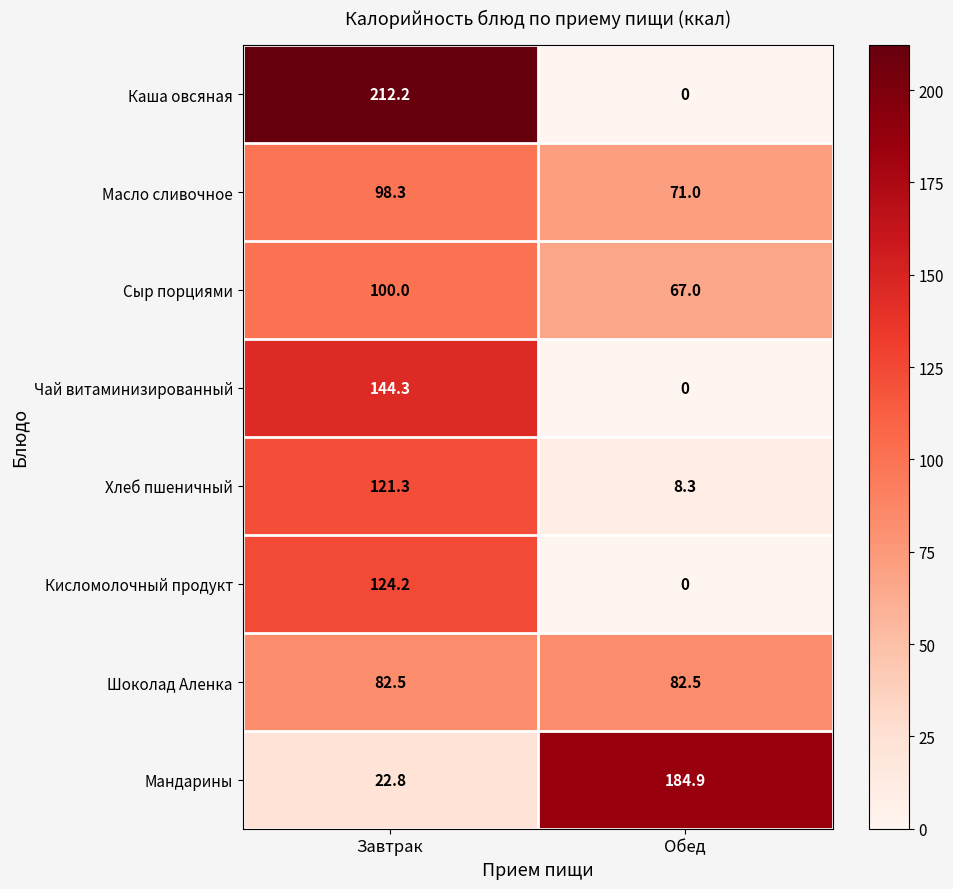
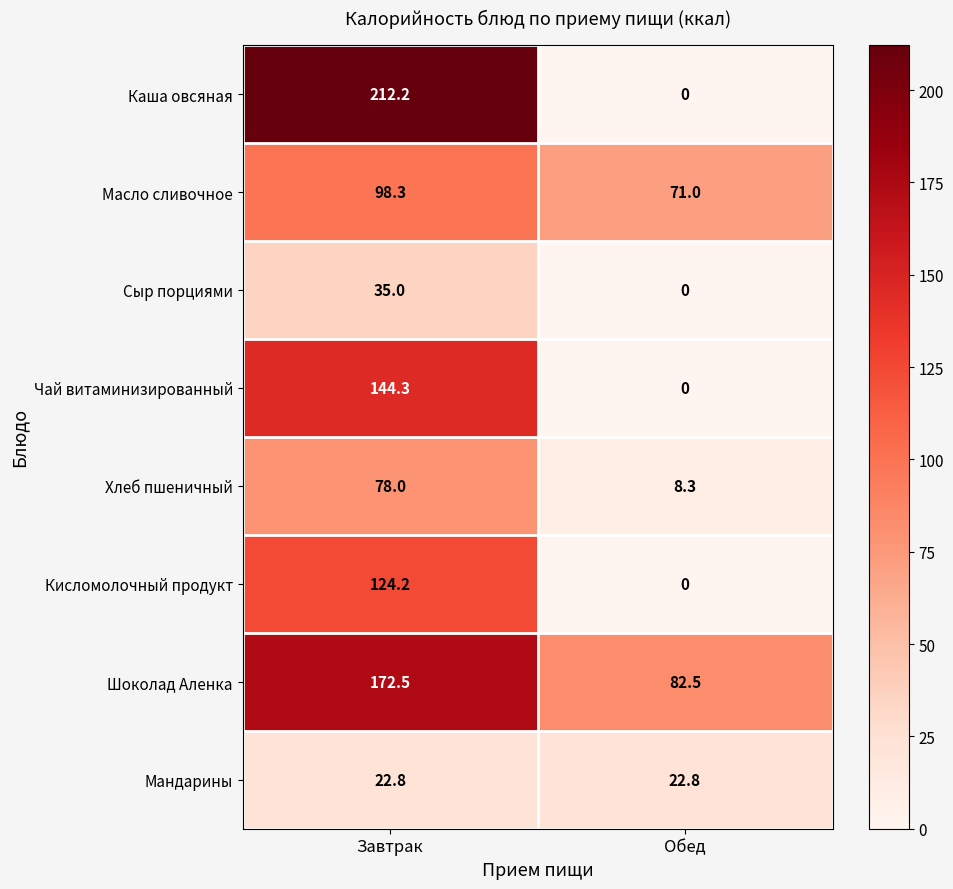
Сыр порциями, Завтрак: 100.0 -> 35.0
Сыр порциями, Обед: 67.0 -> 0
Хлеб пшеничный, Завтрак: 121.3 -> 78.0
Шоколад Аленка, Завтрак: 82.5 -> 172.5
Мандарины, Обед: 184.9 -> 22.8
